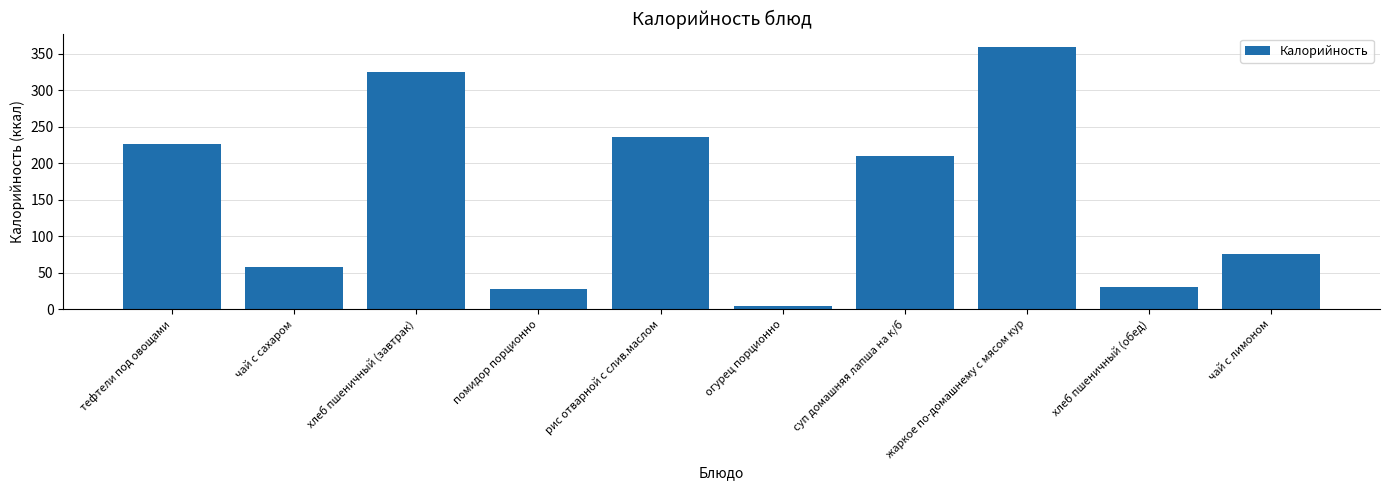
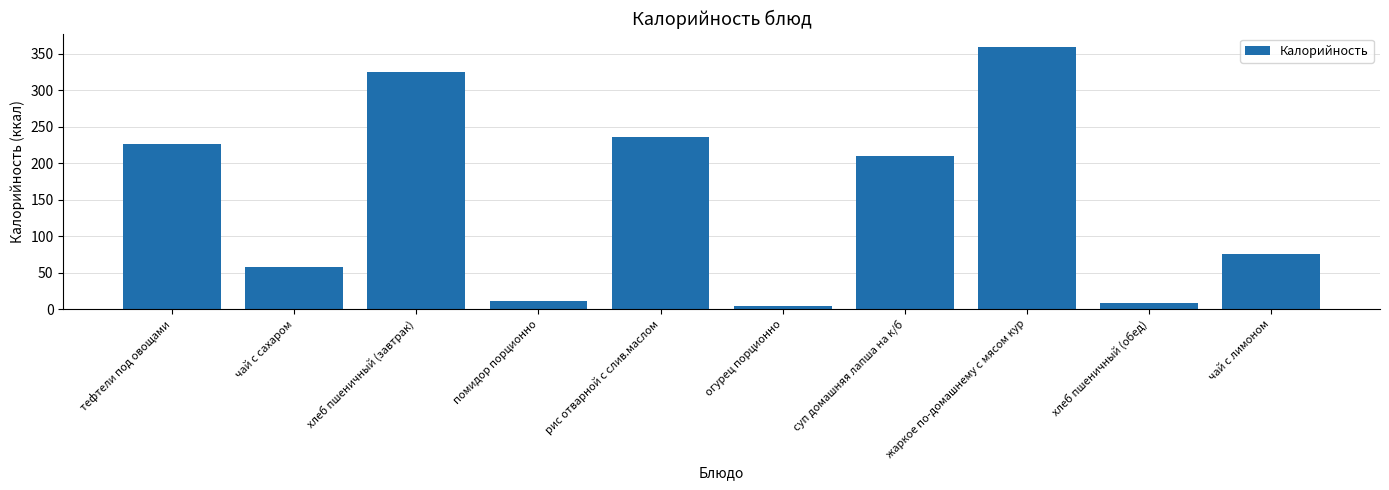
помидор порционно: 30 -> 10
хлеб пшеничный (обед): 30 -> 10
